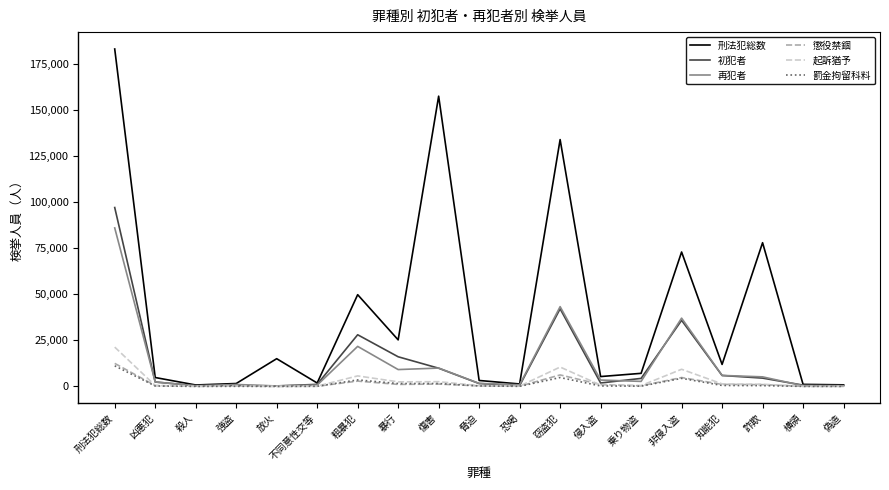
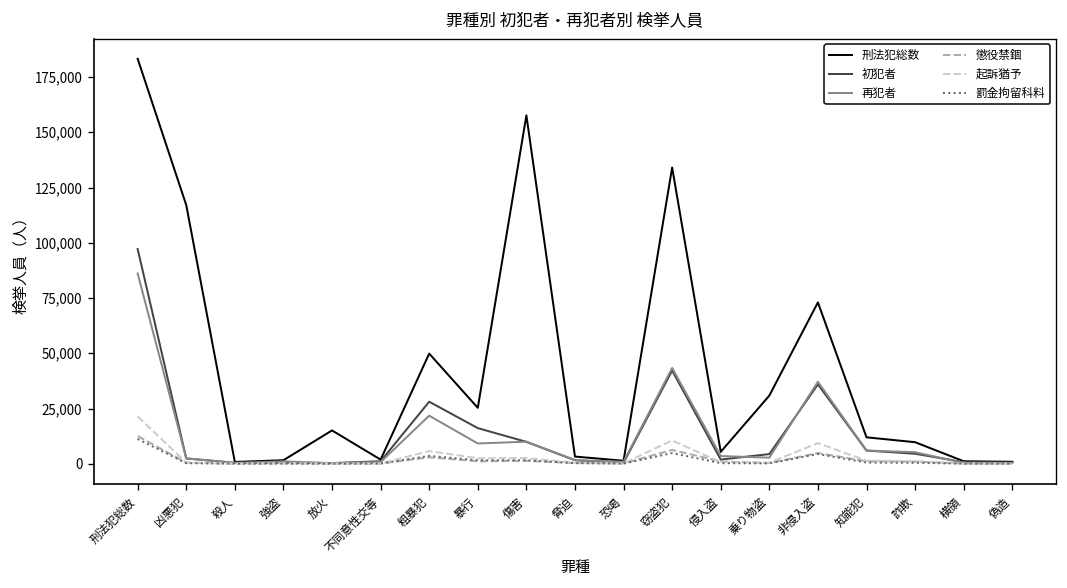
刑法犯総数, 凶悪犯: 5,000 -> 117,000
刑法犯総数, 乗り物盗: 7,000 -> 31,000
刑法犯総数, 詐欺: 78,000 -> 10,000
